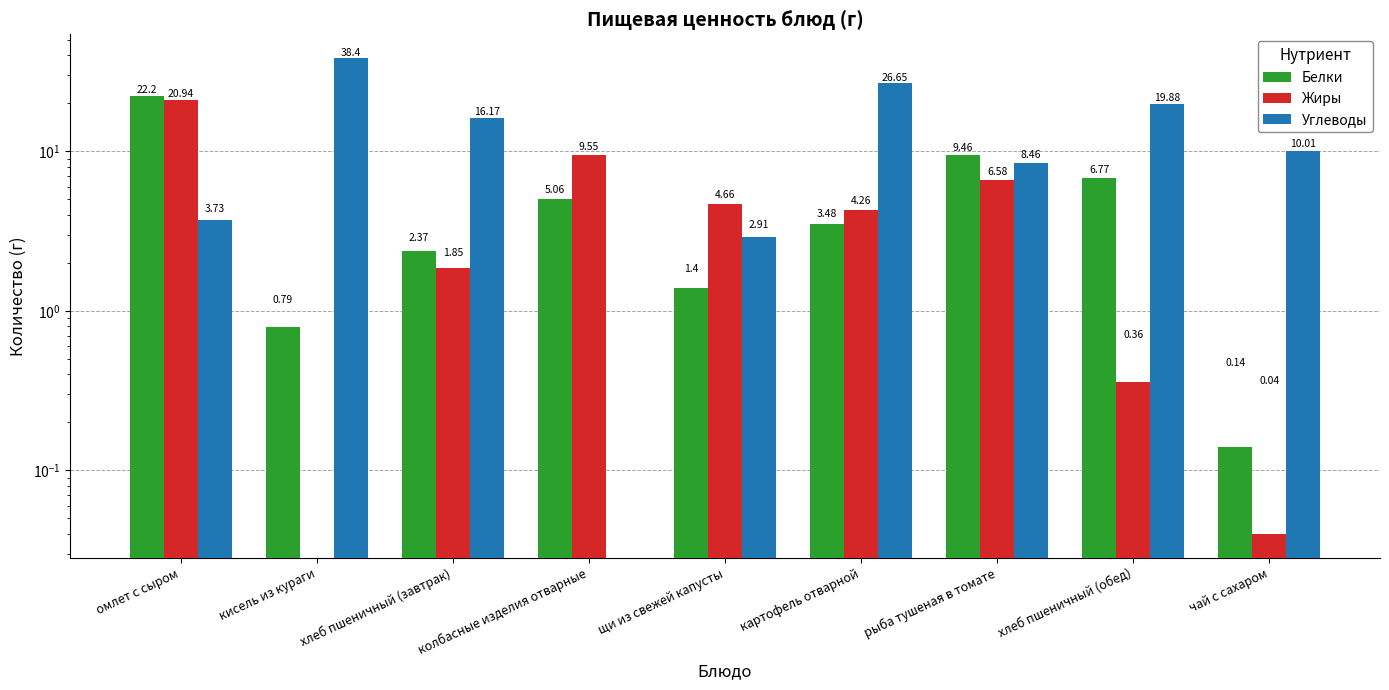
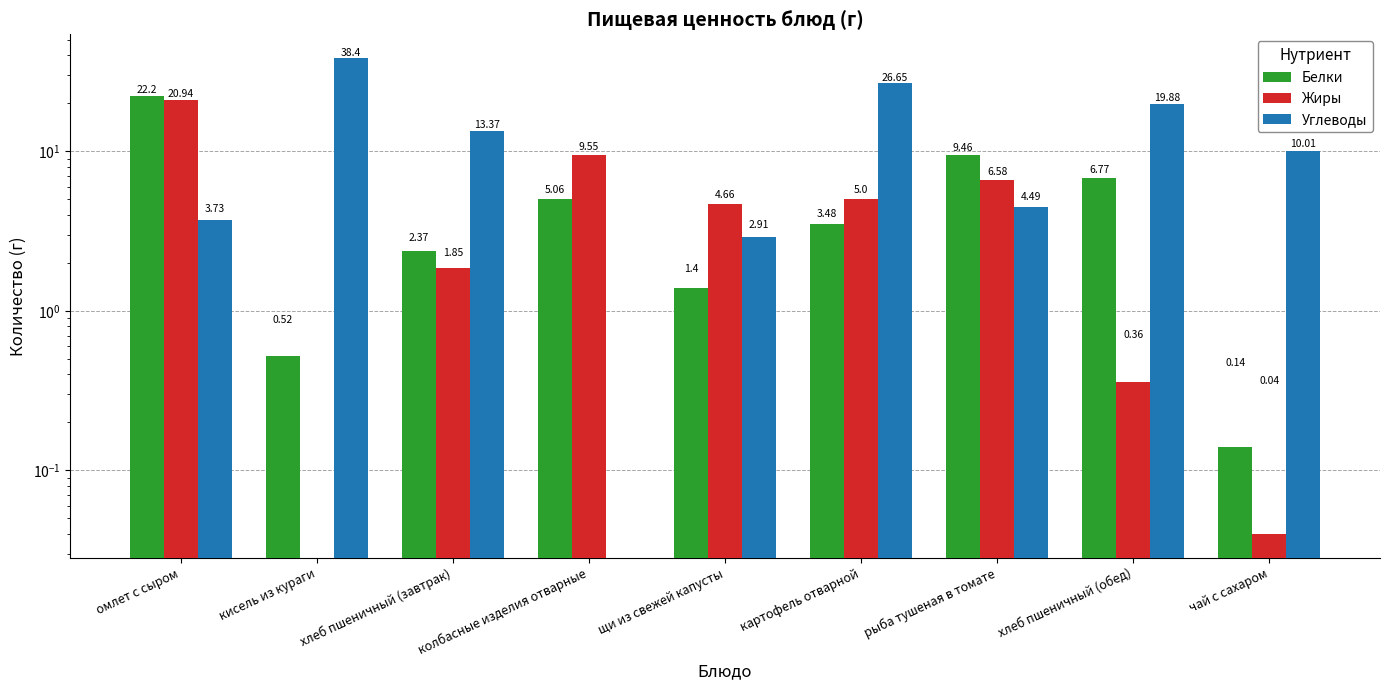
Белки, кисель из кураги: 0.79 -> 0.52
Углеводы, хлеб пшеничный (завтрак): 16.17 -> 13.37
Жиры, картофель отварной: 4.26 -> 5.0
Углеводы, рыба тушеная в томате: 8.46 -> 4.49
